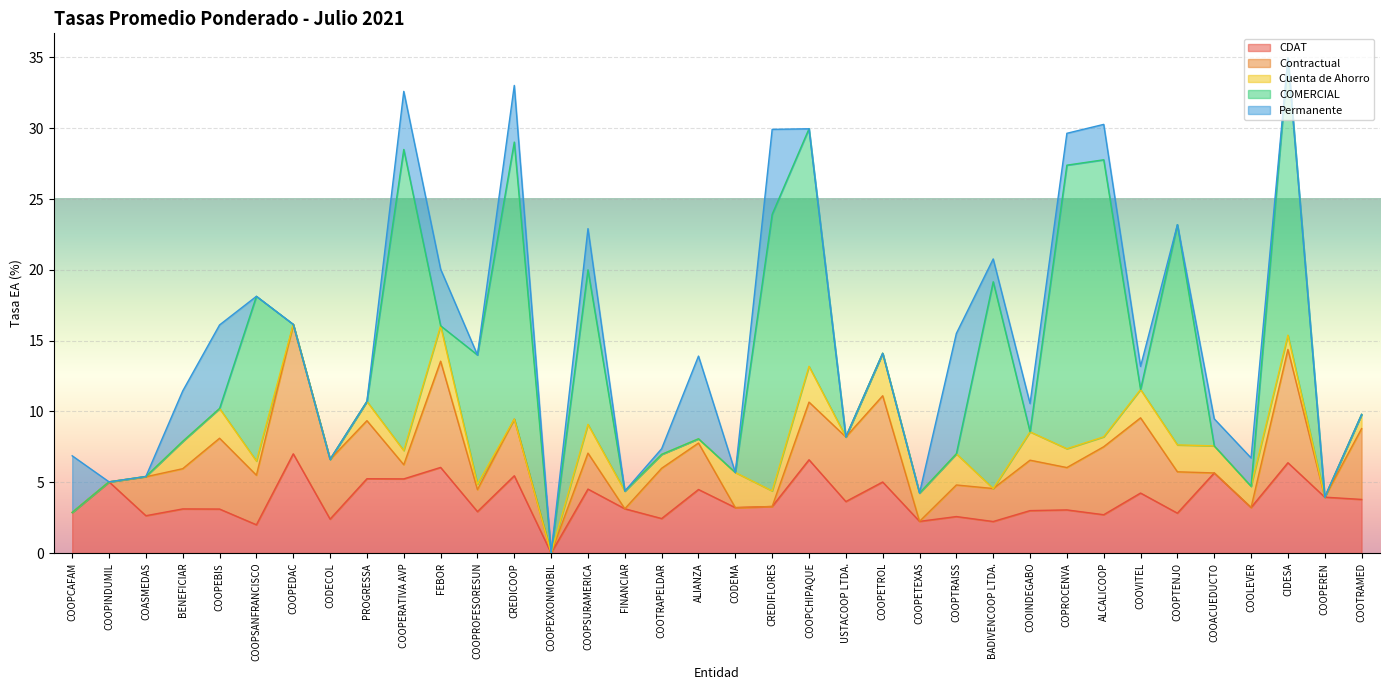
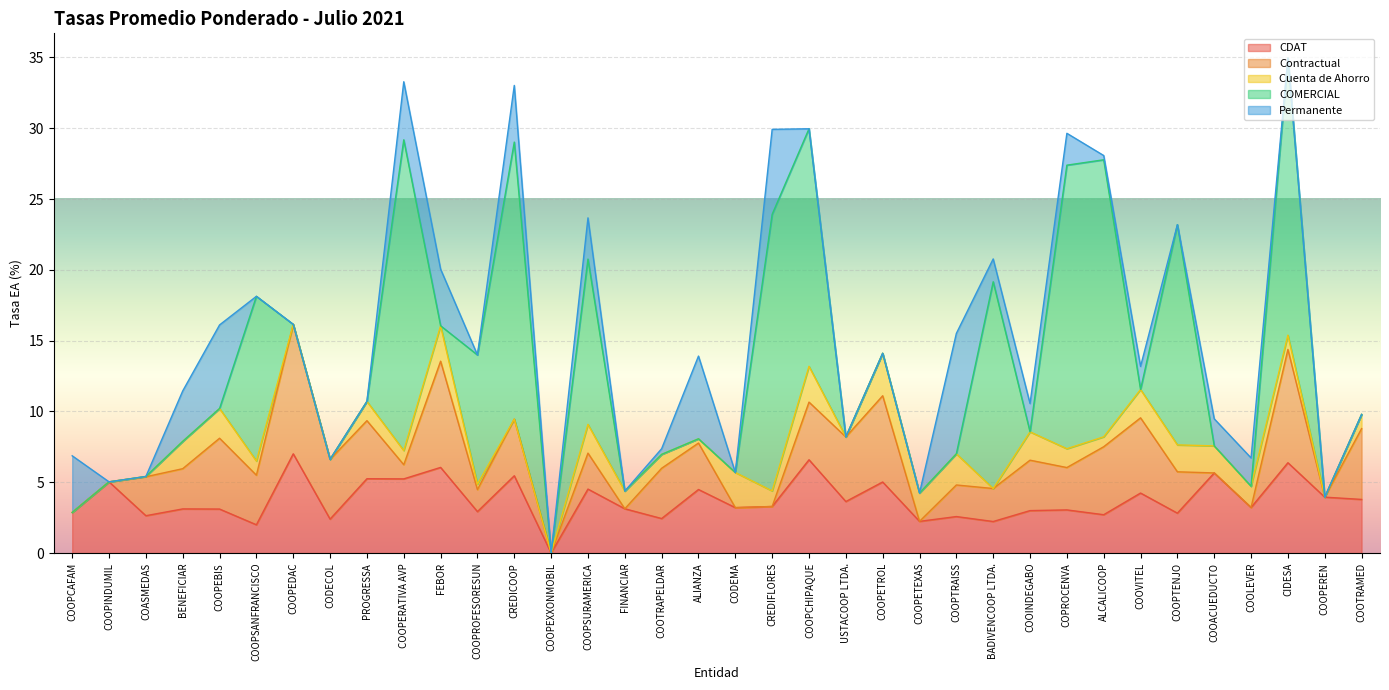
COMERCIAL, COOPERATIVA AVP: 21.3 -> 21.9
COMERCIAL, COOPSURAMERICA: 10.9 -> 11.7
Permanente, ALCALICOOP: 2.5 -> 0.3
